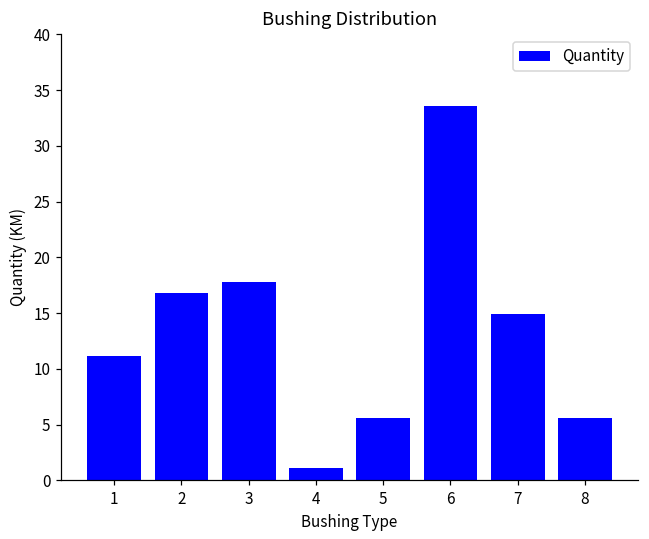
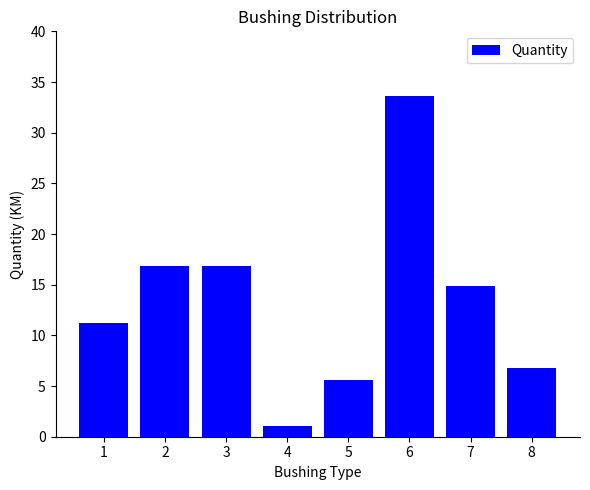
3: 17.8 -> 16.8
8: 5.6 -> 6.8
